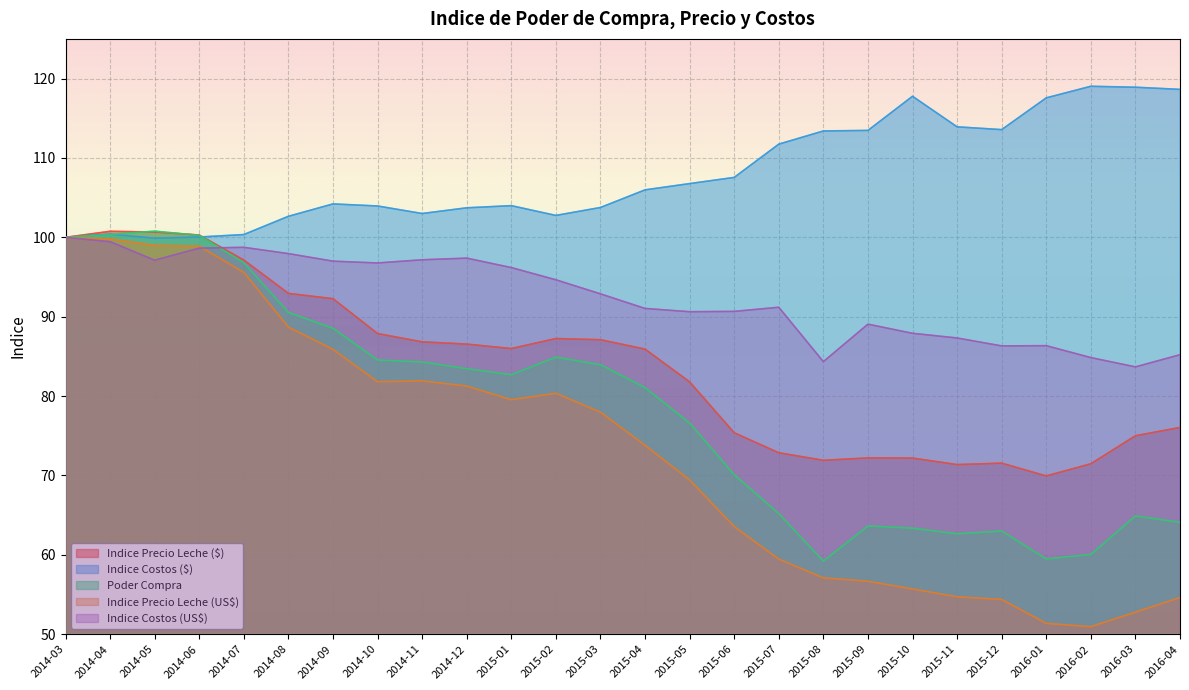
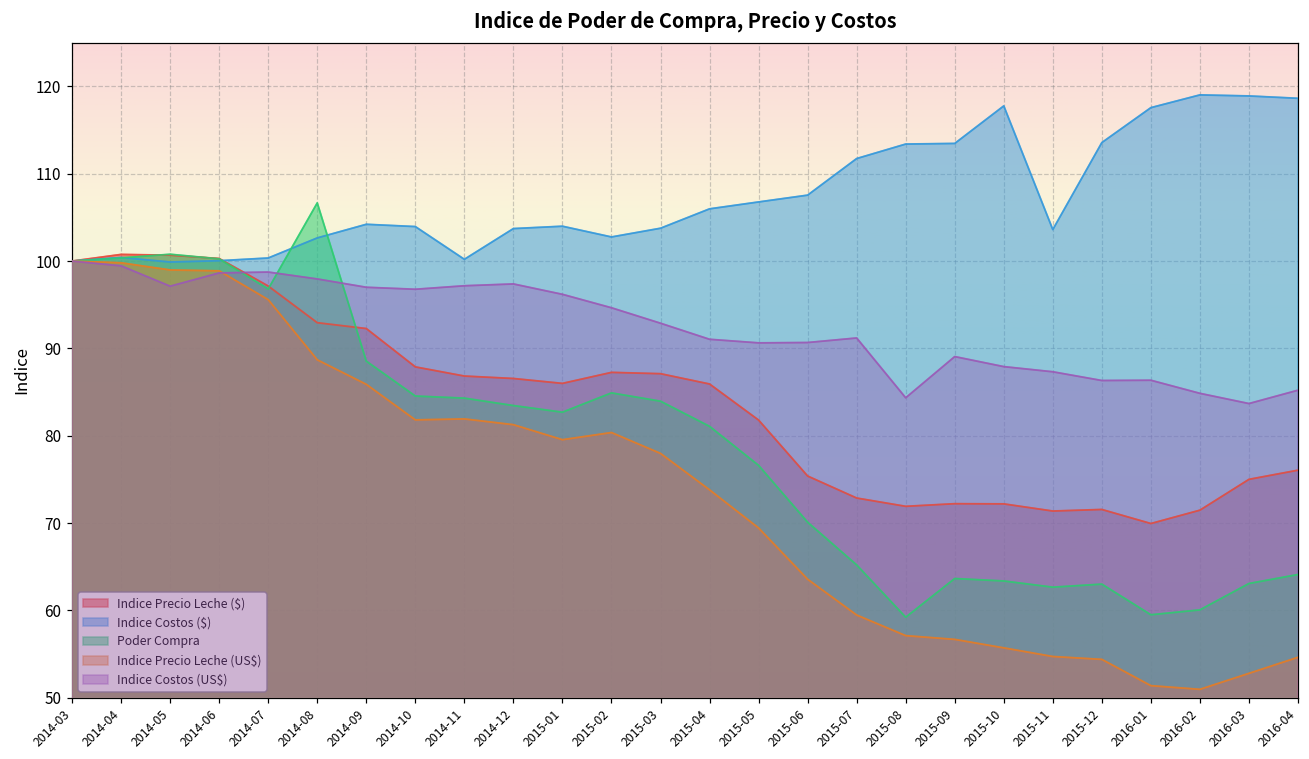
Poder Compra, 2014-08: 91 -> 107
Indice Costos ($), 2014-11: 103 -> 100
Indice Costos ($), 2015-11: 114 -> 104
Poder Compra, 2016-03: 65 -> 63
